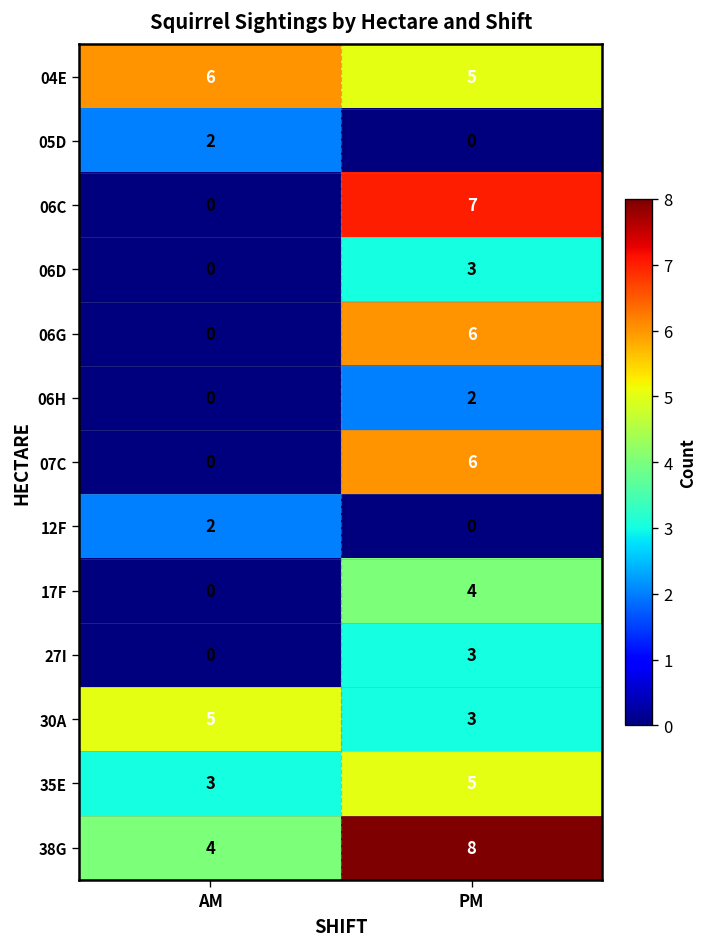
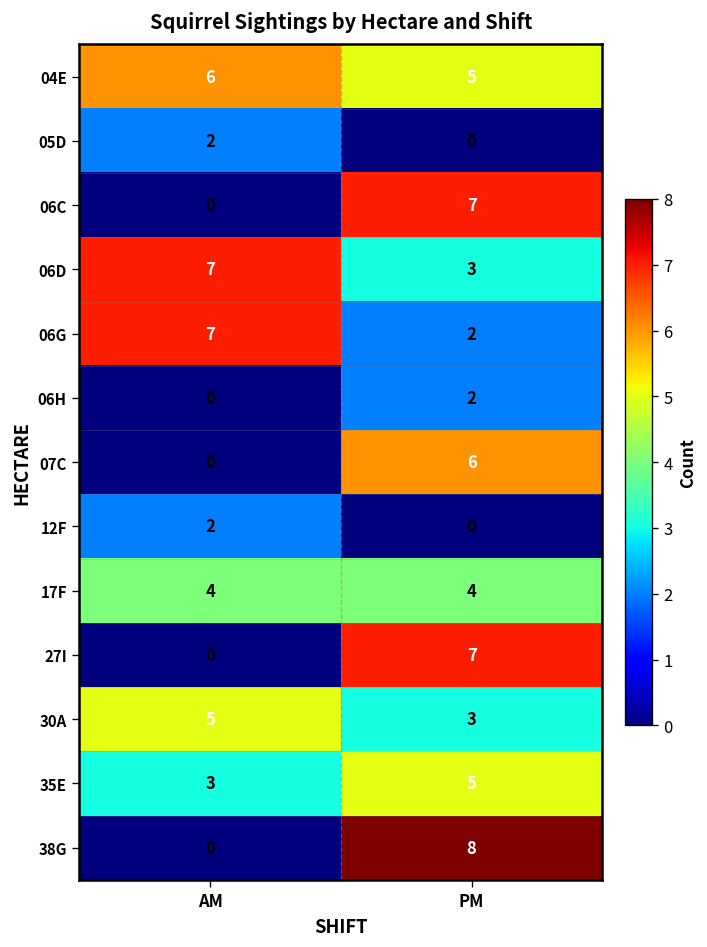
06D, AM: 0 -> 7
06G, AM: 0 -> 7
06G, PM: 6 -> 2
17F, AM: 0 -> 4
27I, PM: 3 -> 7
38G, AM: 4 -> 0
